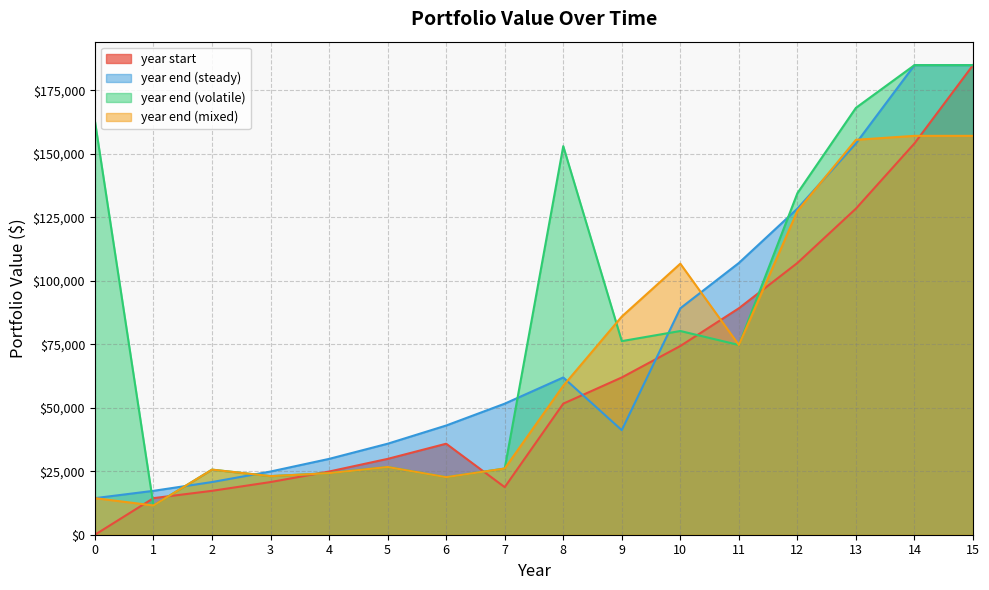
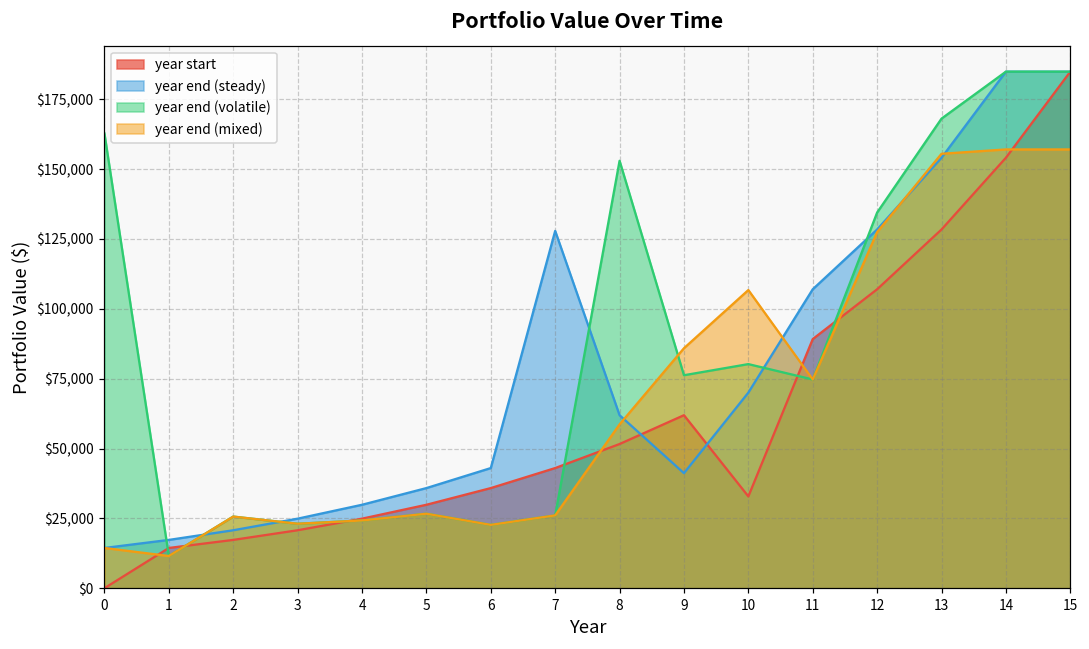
year start, 7: $19,000 -> $43,000
year end (steady), 7: $52,000 -> $128,000
year start, 10: $74,000 -> $33,000
year end (steady), 10: $89,000 -> $70,000
